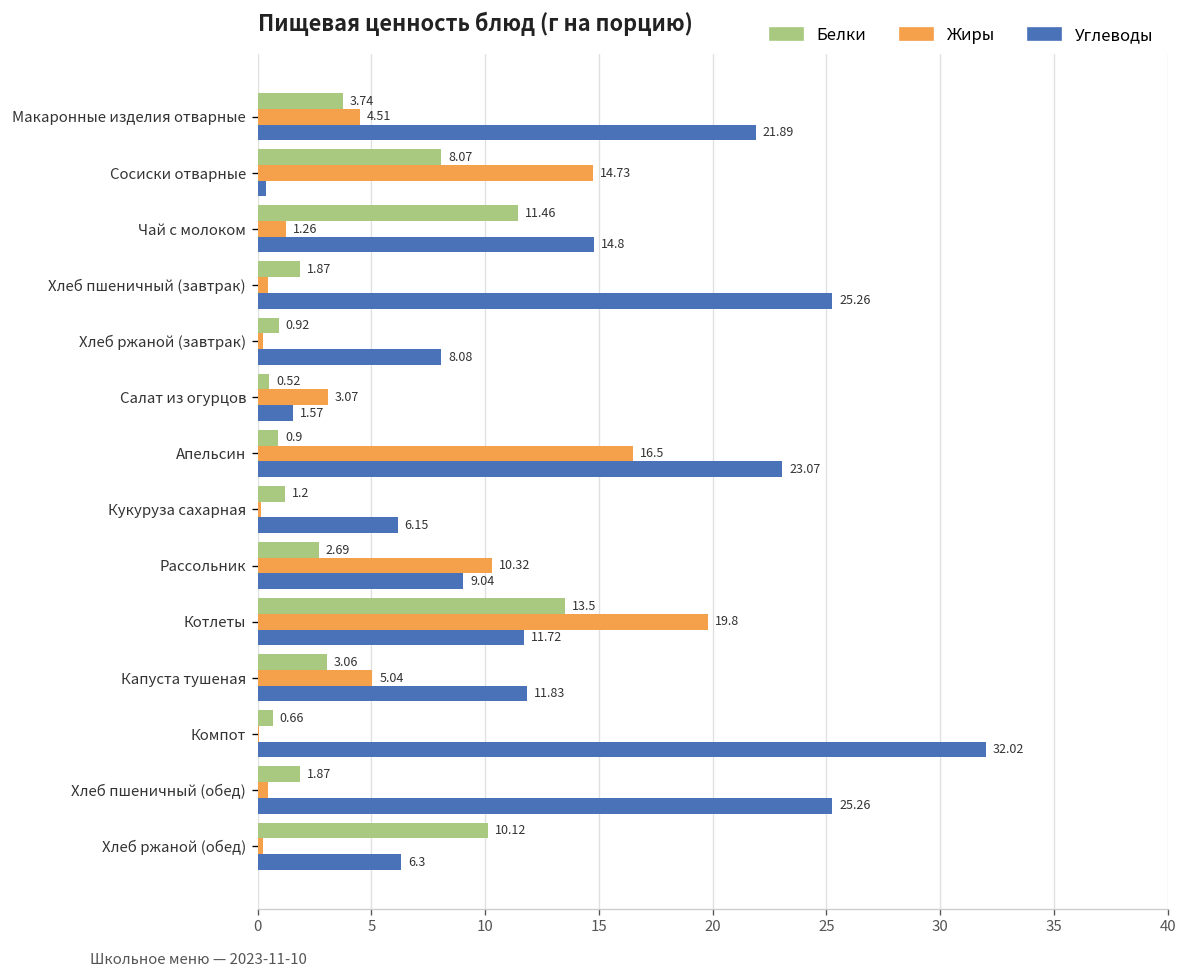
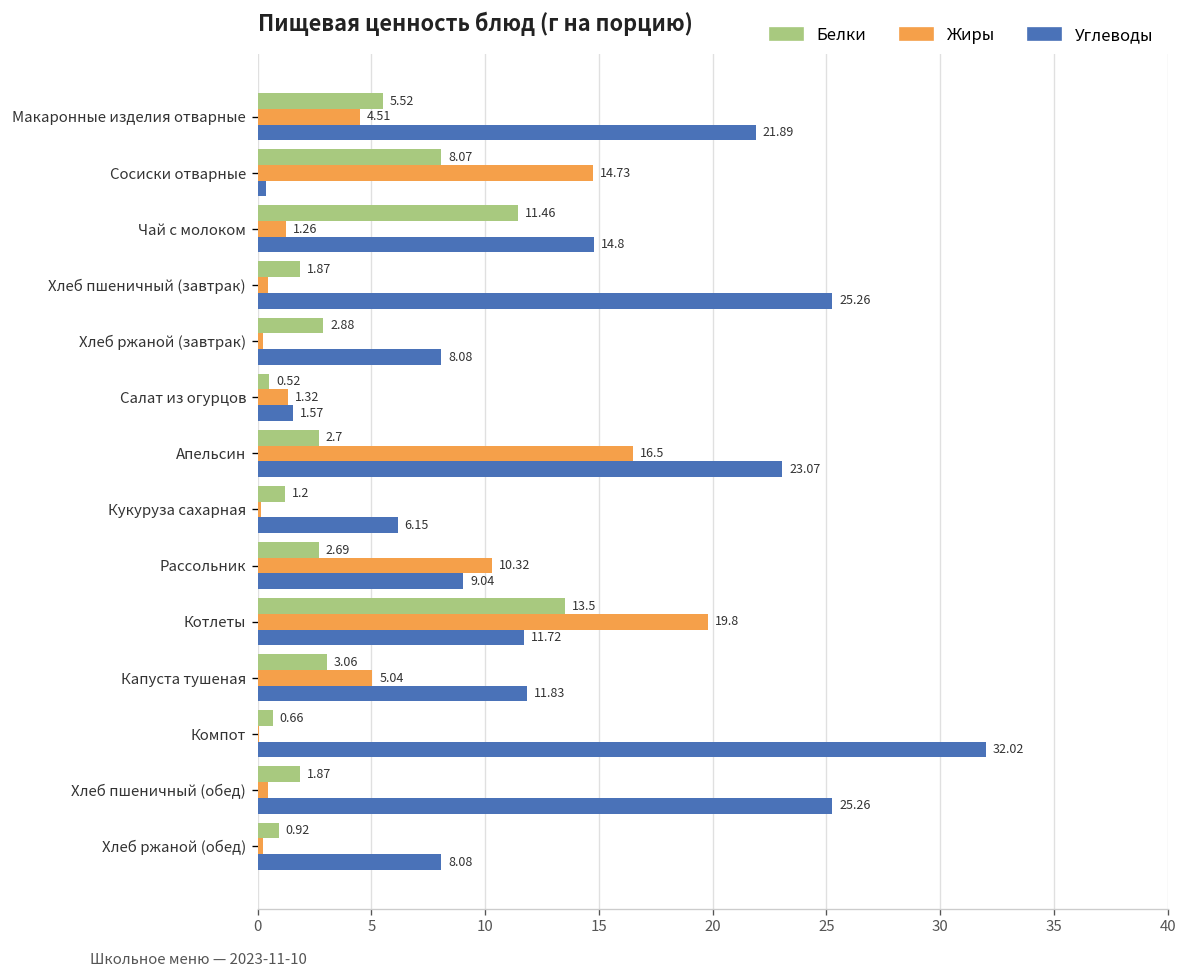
Белки, Макаронные изделия отварные: 3.74 -> 5.52
Белки, Хлеб ржаной (завтрак): 0.92 -> 2.88
Жиры, Салат из огурцов: 3.07 -> 1.32
Белки, Апельсин: 0.9 -> 2.7
Белки, Хлеб ржаной (обед): 10.12 -> 0.92
Углеводы, Хлеб ржаной (обед): 6.3 -> 8.08
